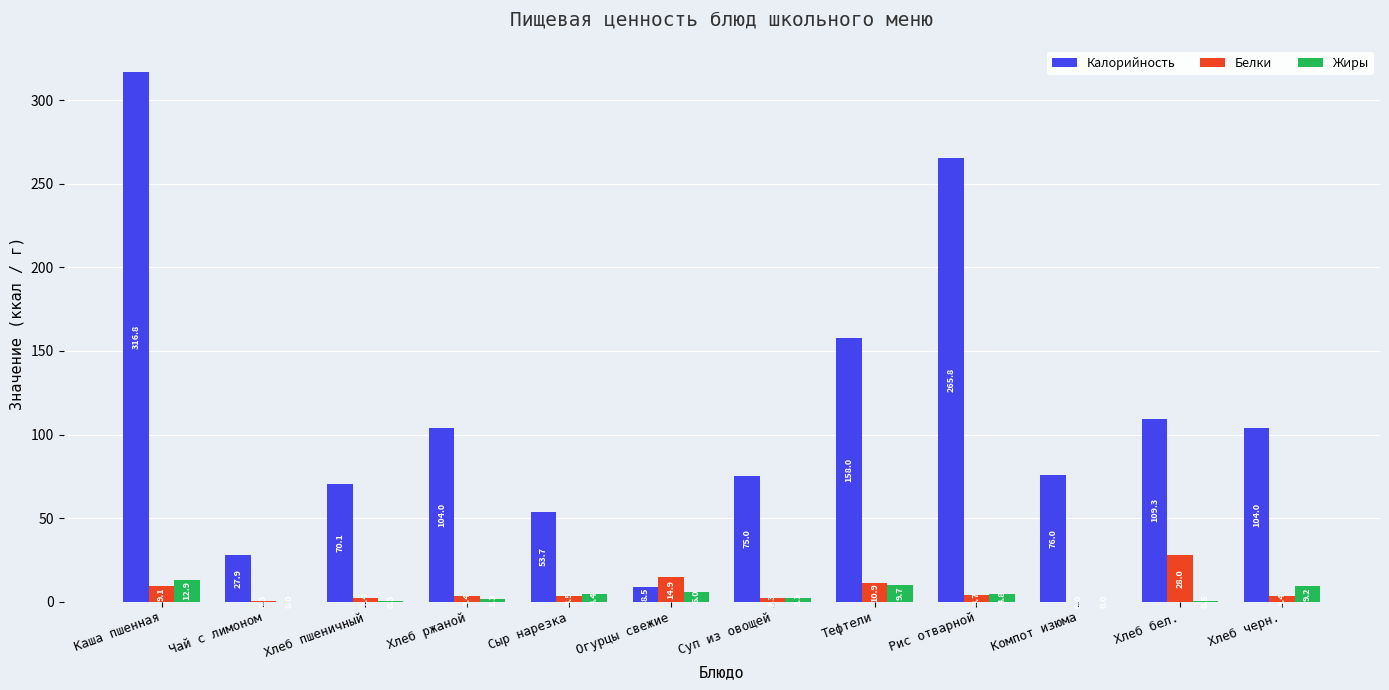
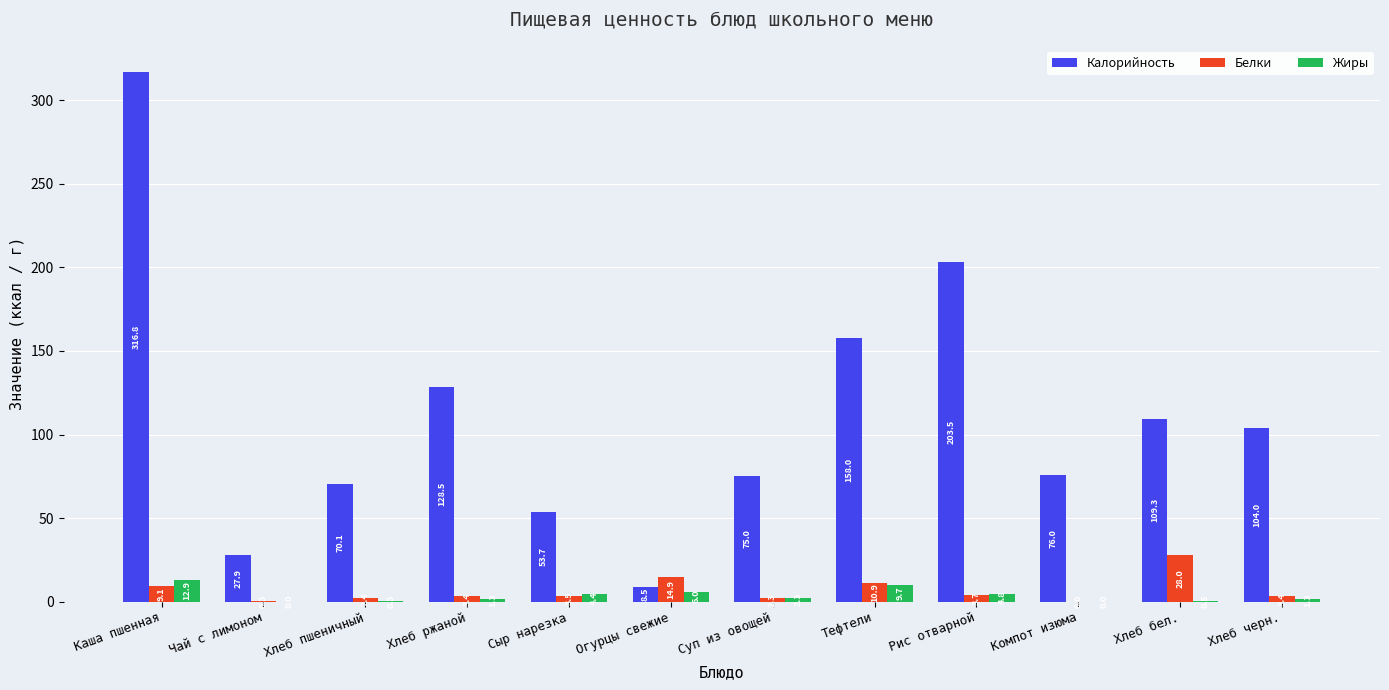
Калорийность, Хлеб ржаной: 104.0 -> 128.5
Калорийность, Рис отварной: 265.8 -> 203.5
Жиры, Хлеб черн.: 9 -> 1
